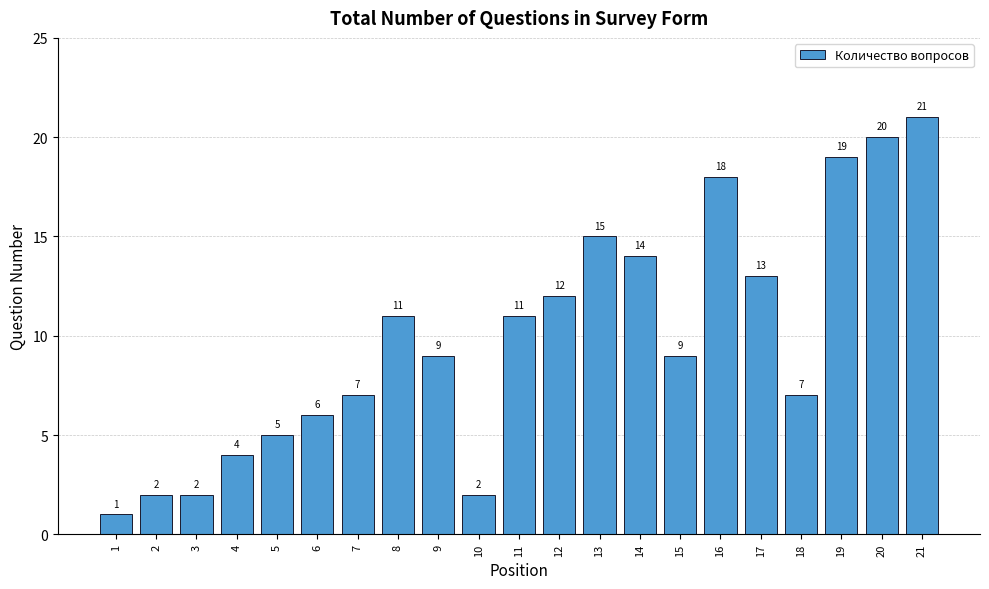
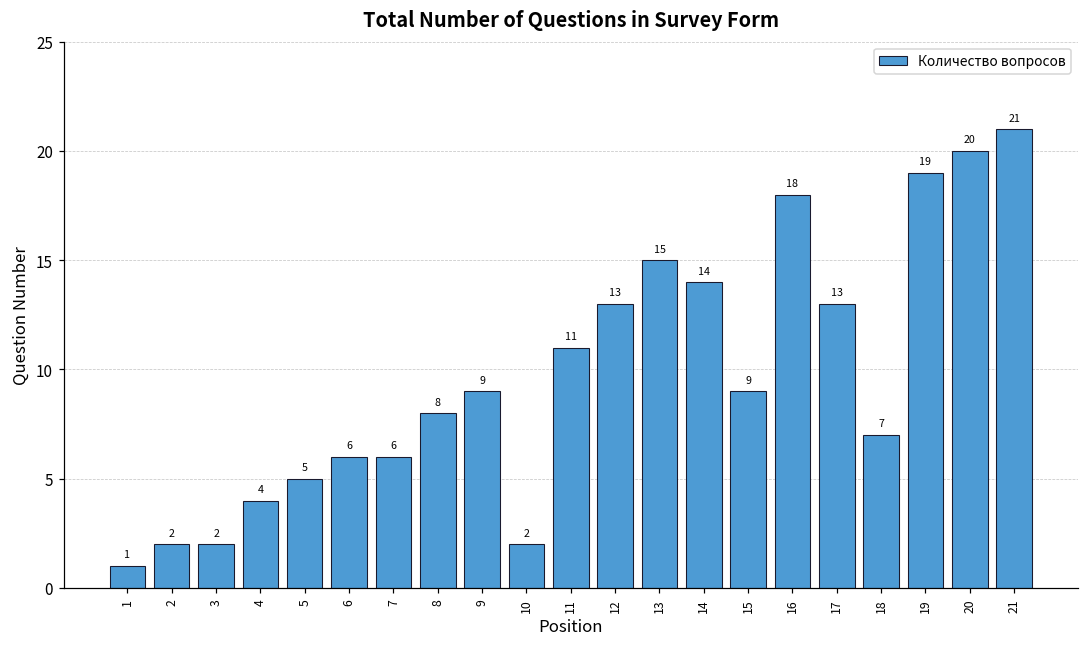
7: 7 -> 6
8: 11 -> 8
12: 12 -> 13
